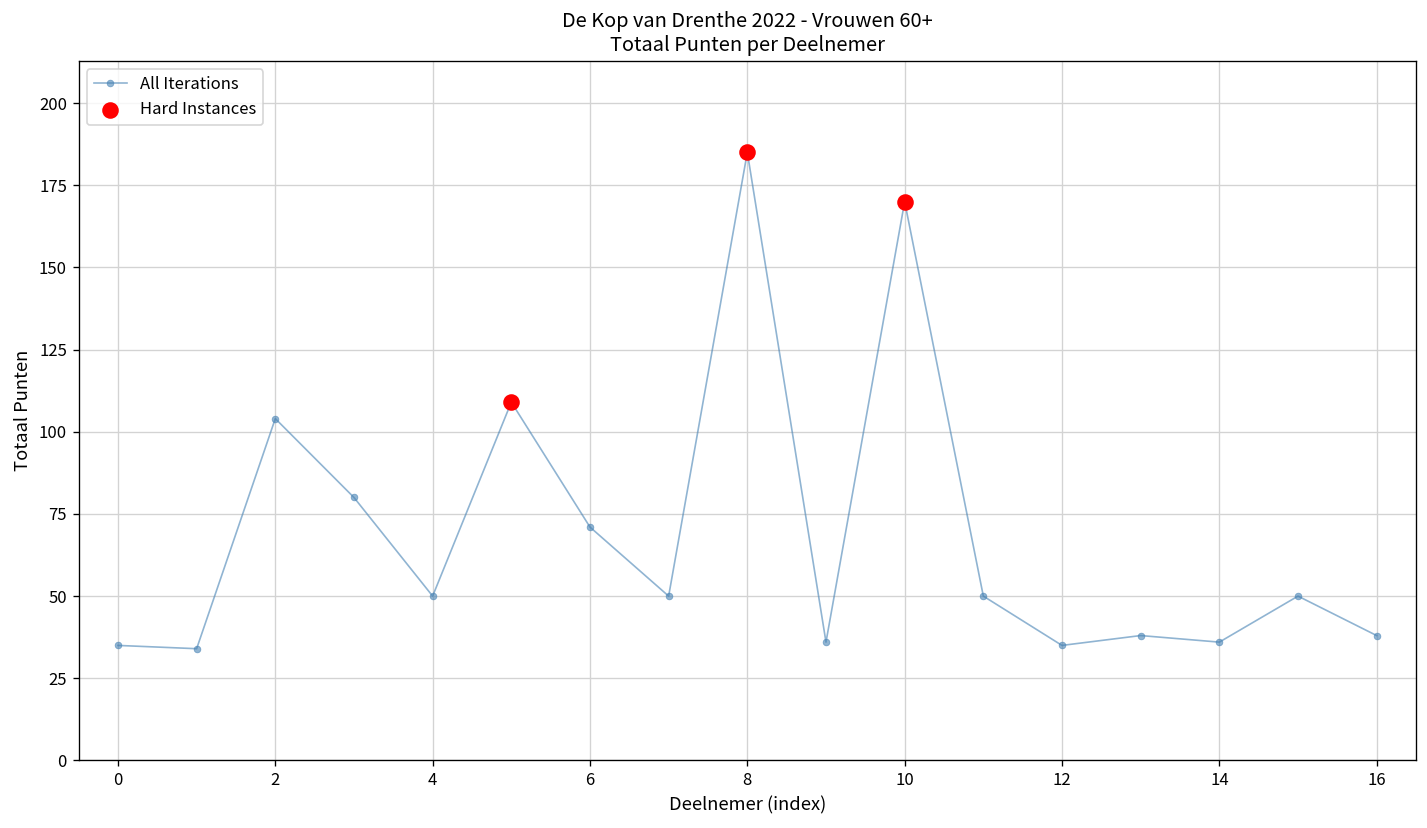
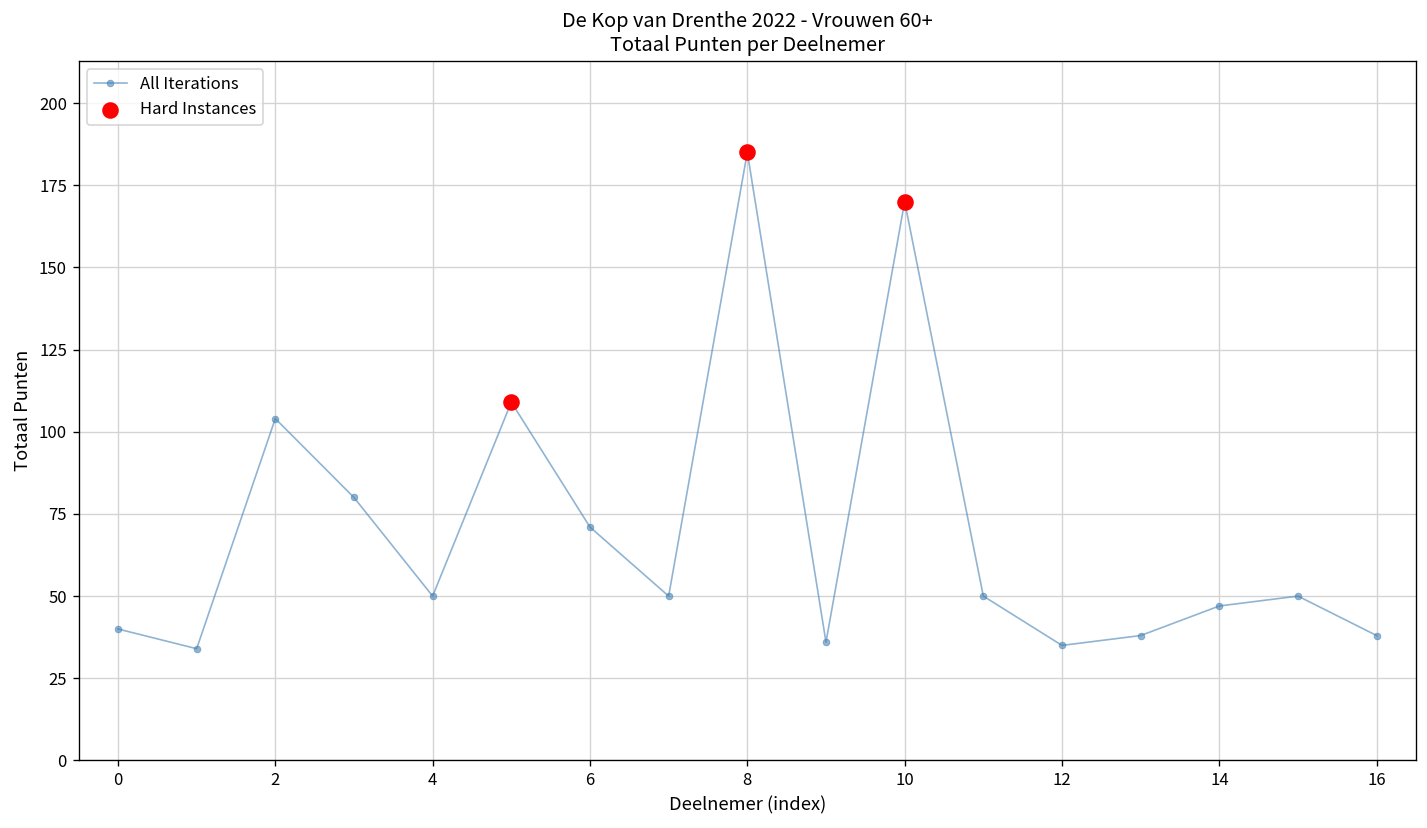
All Iterations, 0: 35 -> 40
All Iterations, 14: 36 -> 47
